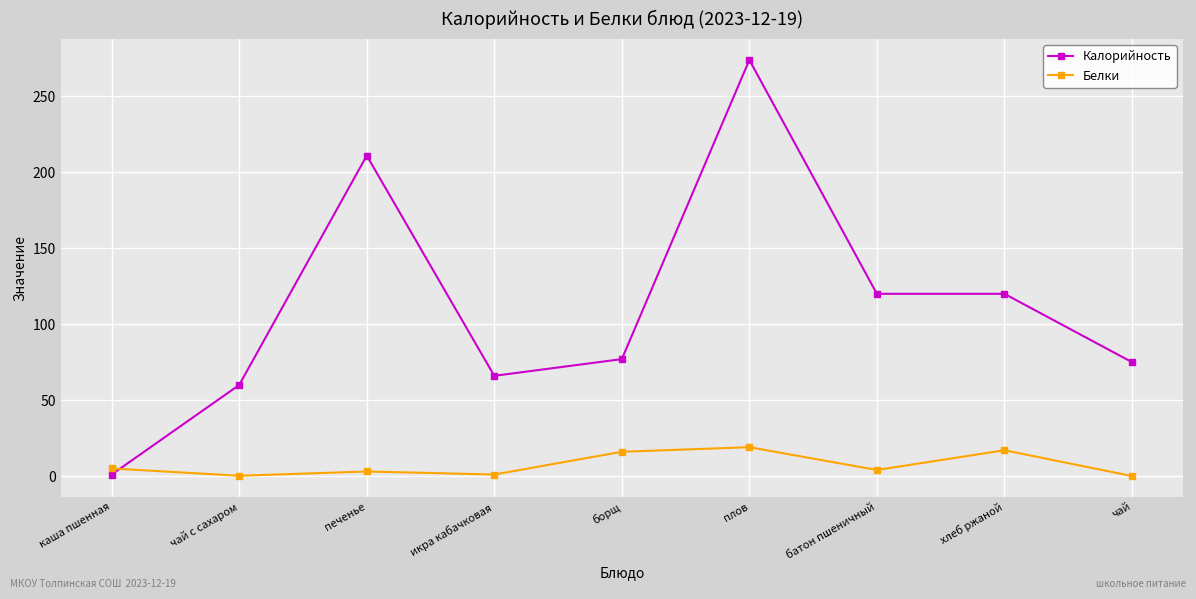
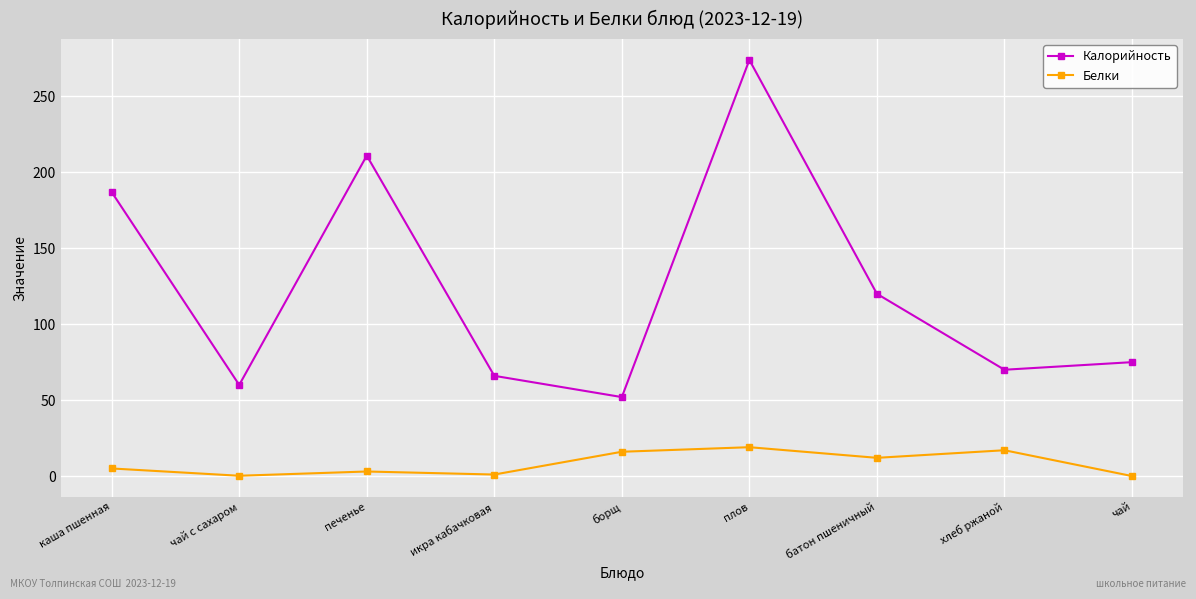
Калорийность, каша пшенная: 1 -> 187
Калорийность, борщ: 77 -> 52
Белки, батон пшеничный: 4 -> 12
Калорийность, хлеб ржаной: 120 -> 70
